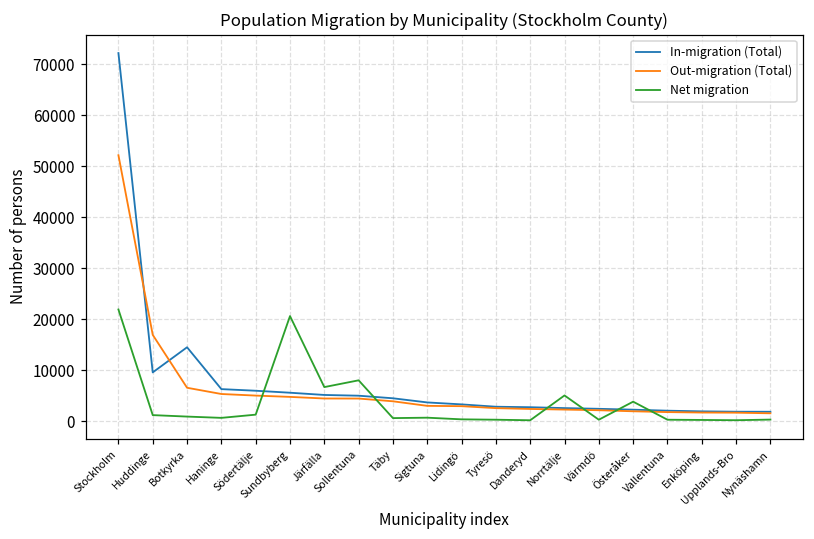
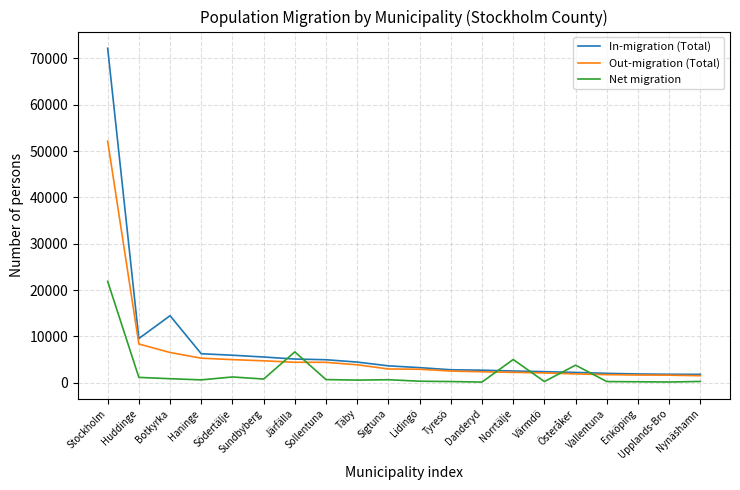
Out-migration (Total), Huddinge: 17000 -> 8000
Net migration, Sundbyberg: 21000 -> 1000
Net migration, Sollentuna: 8000 -> 1000
